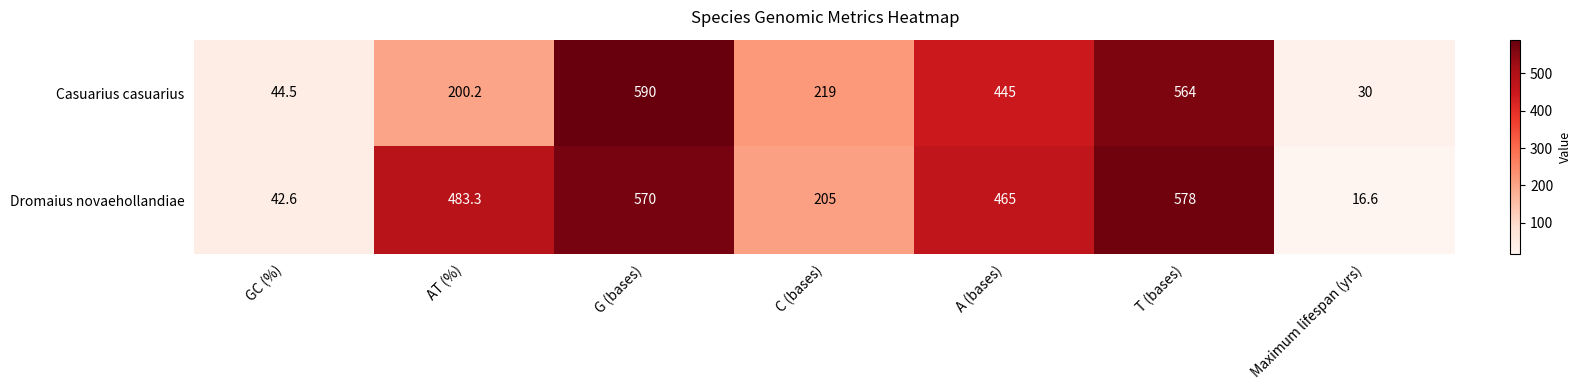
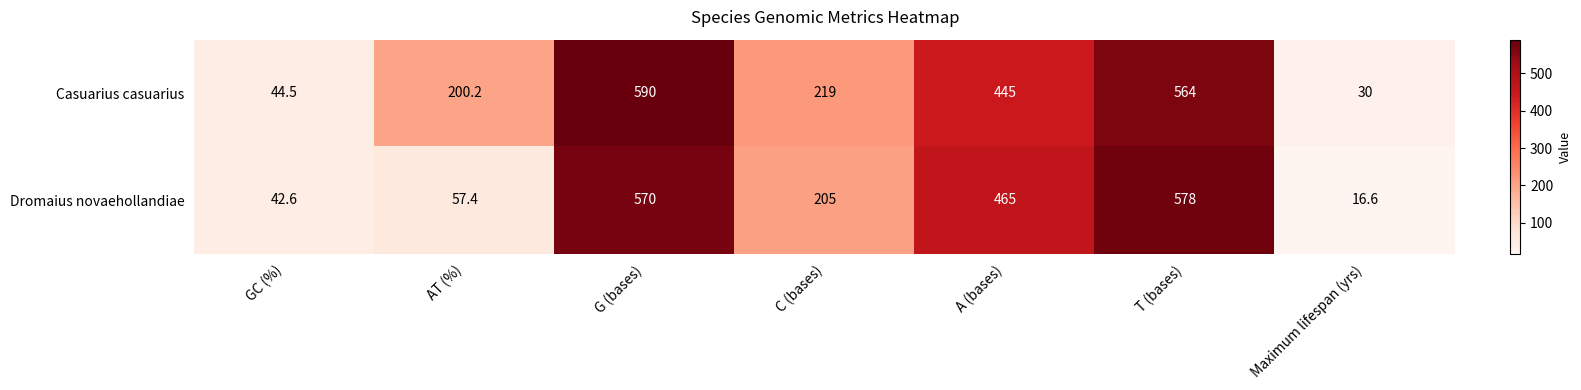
Dromaius novaehollandiae, AT (%): 483.3 -> 57.4
